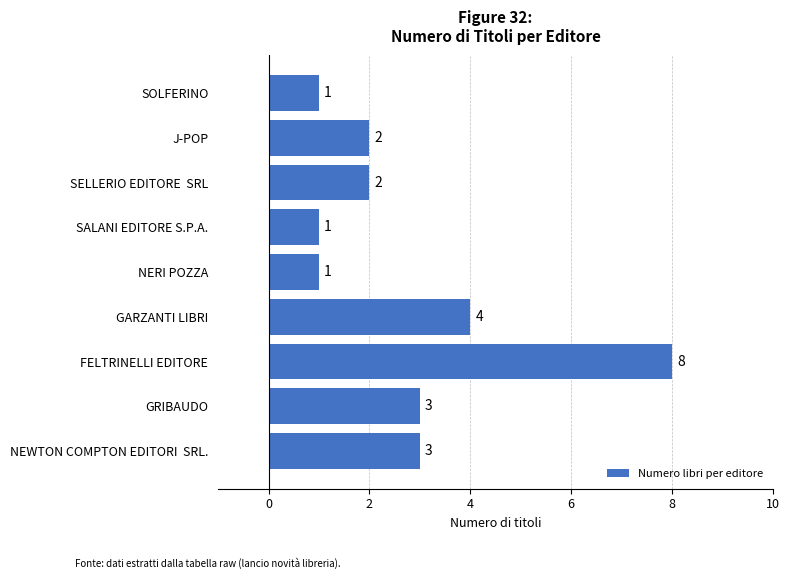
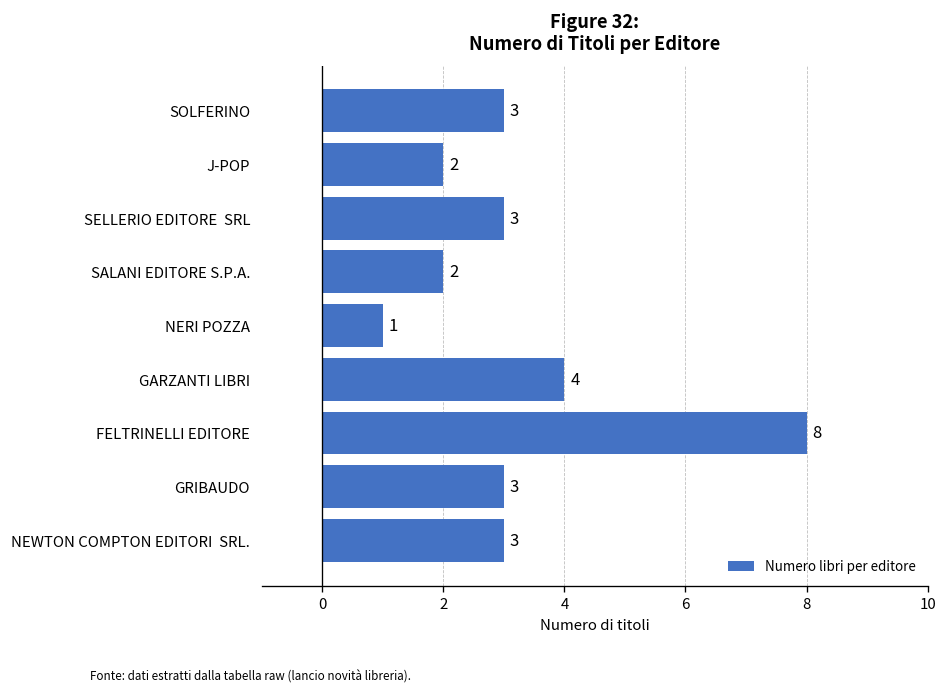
SOLFERINO: 1 -> 3
SELLERIO EDITORE SRL: 2 -> 3
SALANI EDITORE S.P.A.: 1 -> 2
